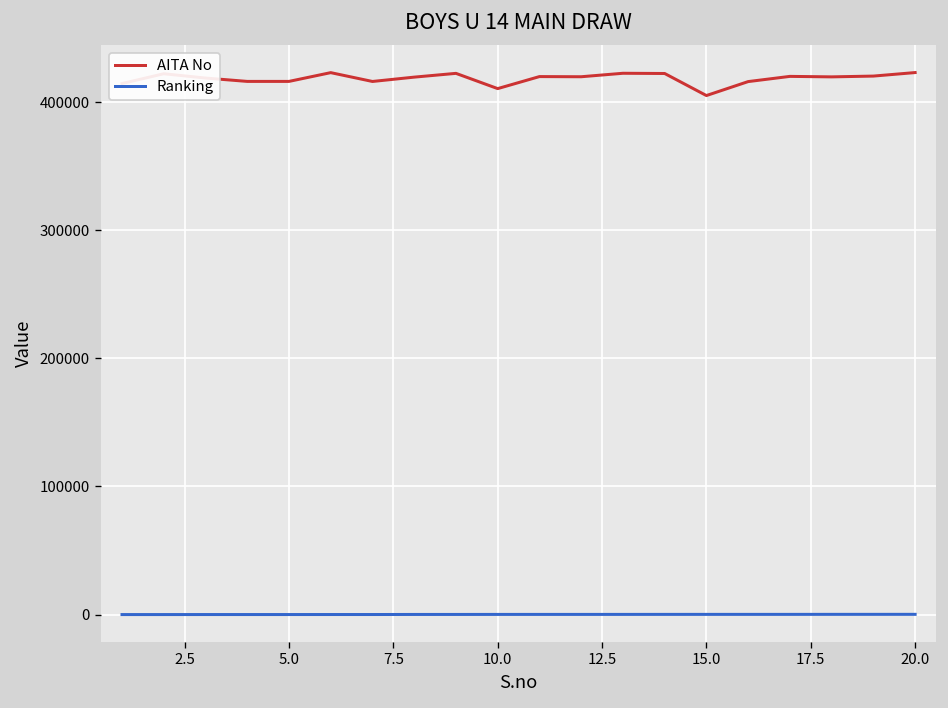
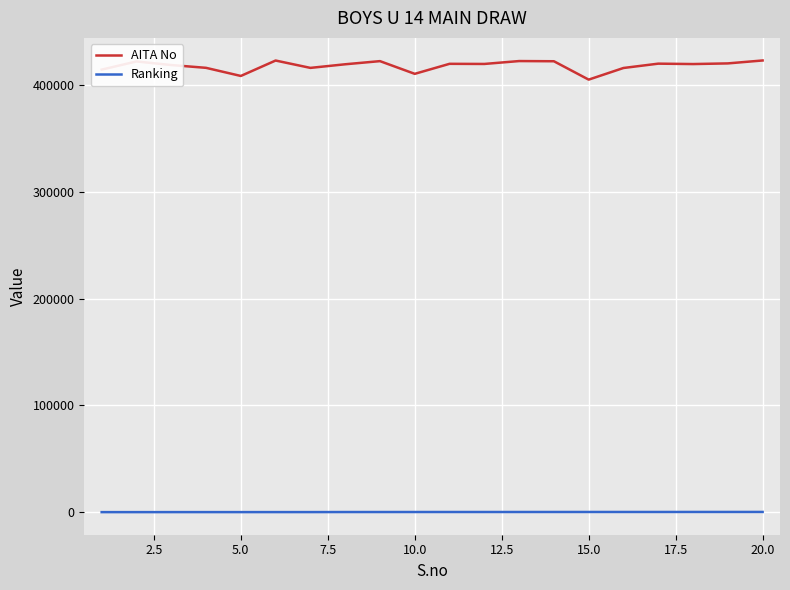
AITA No, 5.0: 416000 -> 409000
